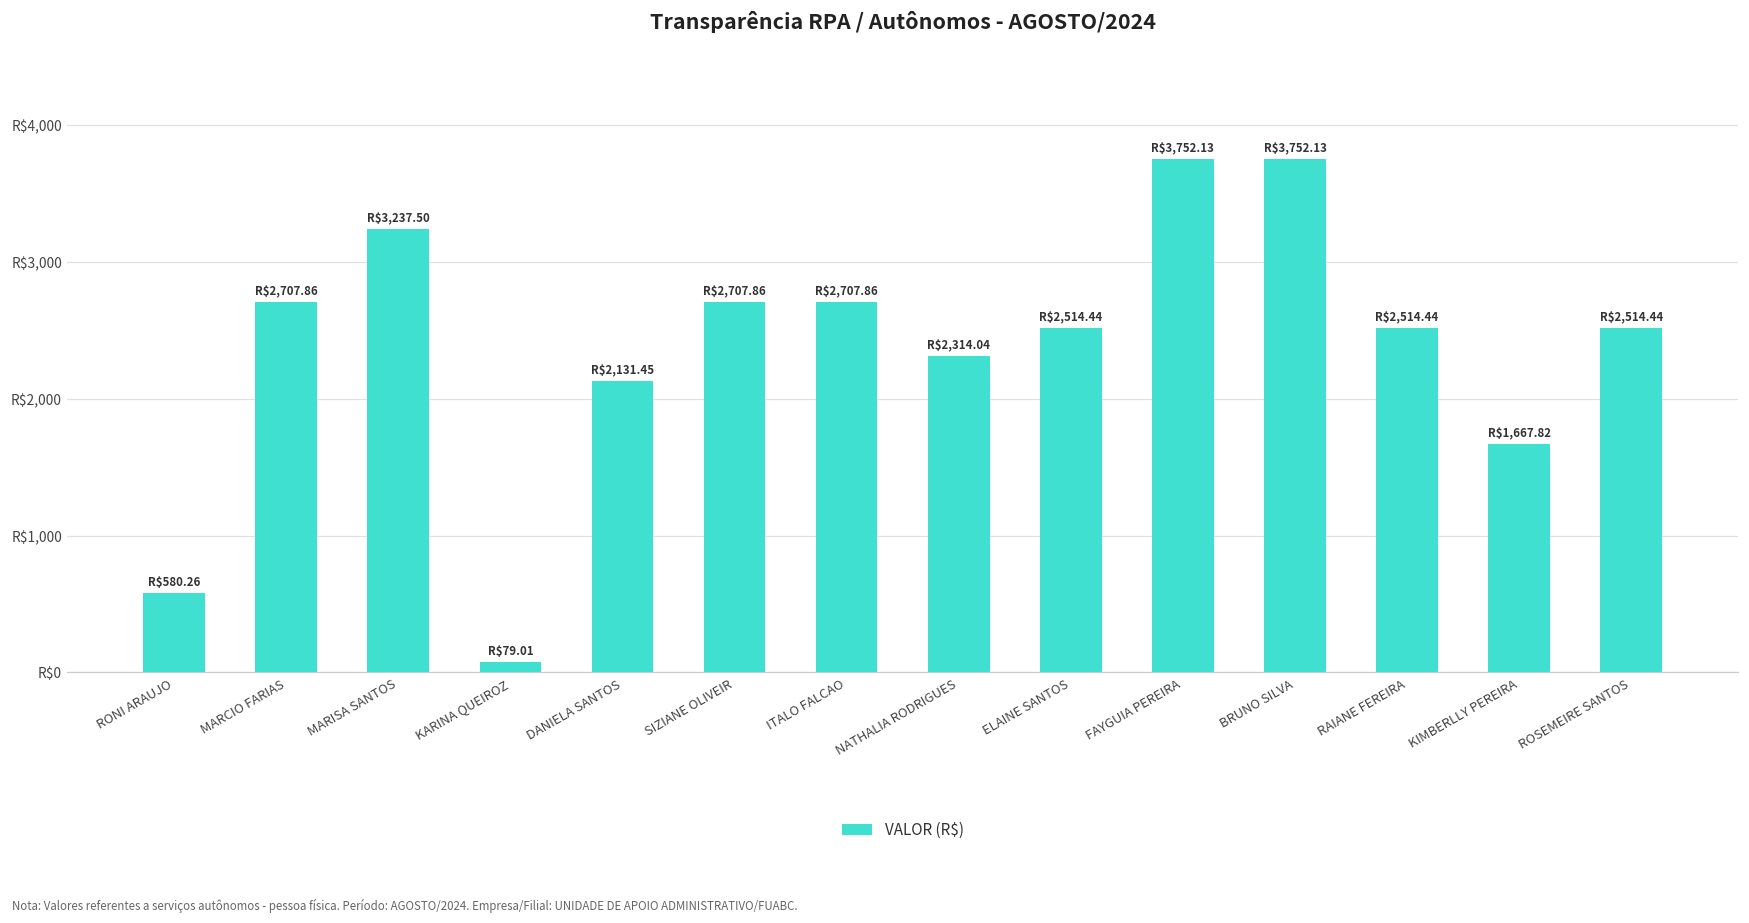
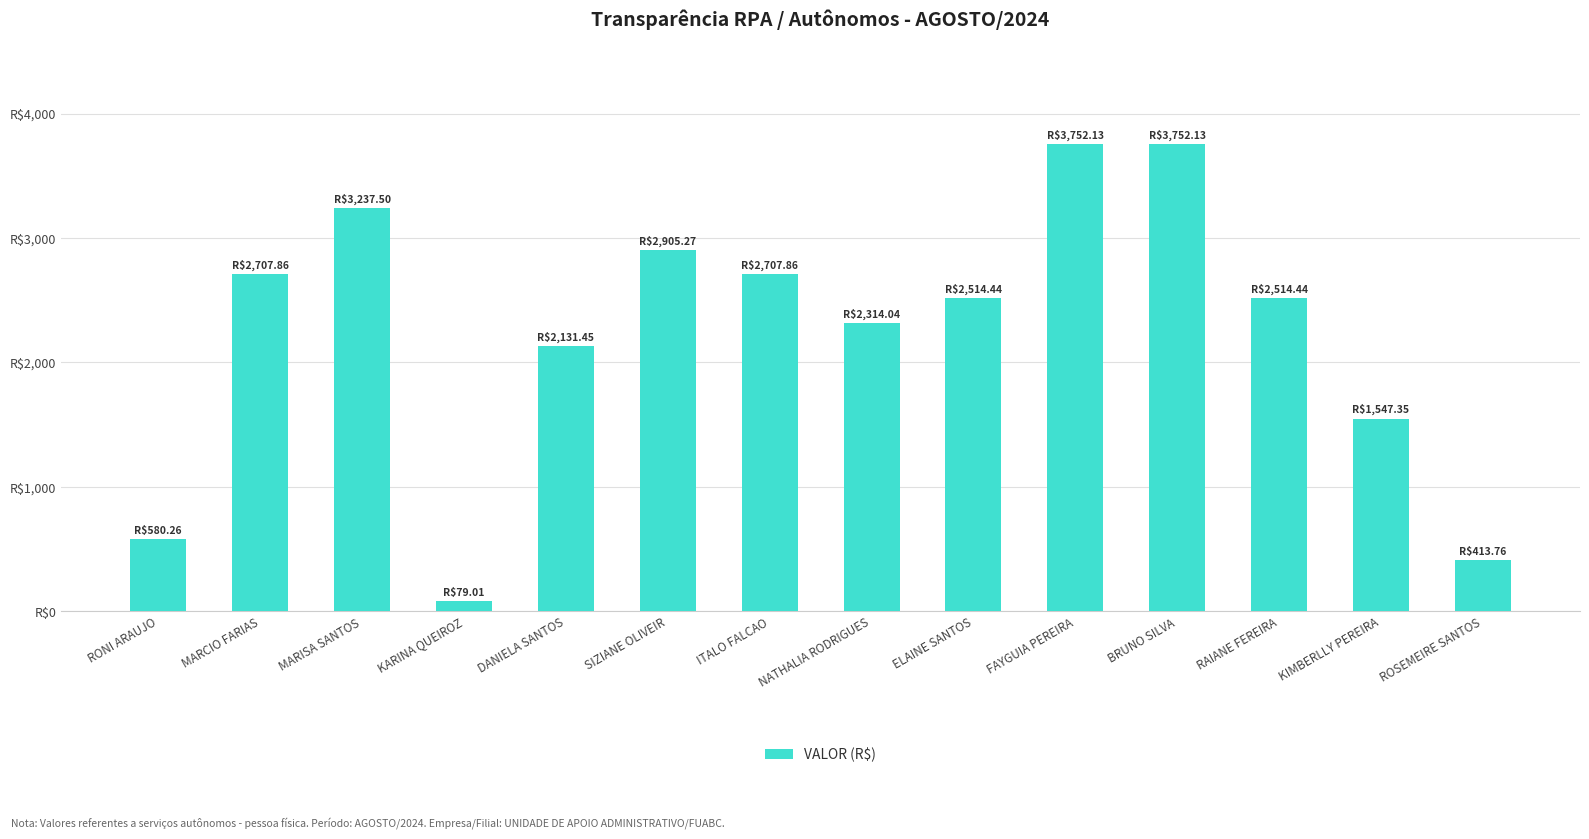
SIZIANE OLIVEIR: $2,707.86 -> $2,905.27
KIMBERLLY PEREIRA: $1,667.82 -> $1,547.35
ROSEMEIRE SANTOS: $2,514.44 -> $413.76
